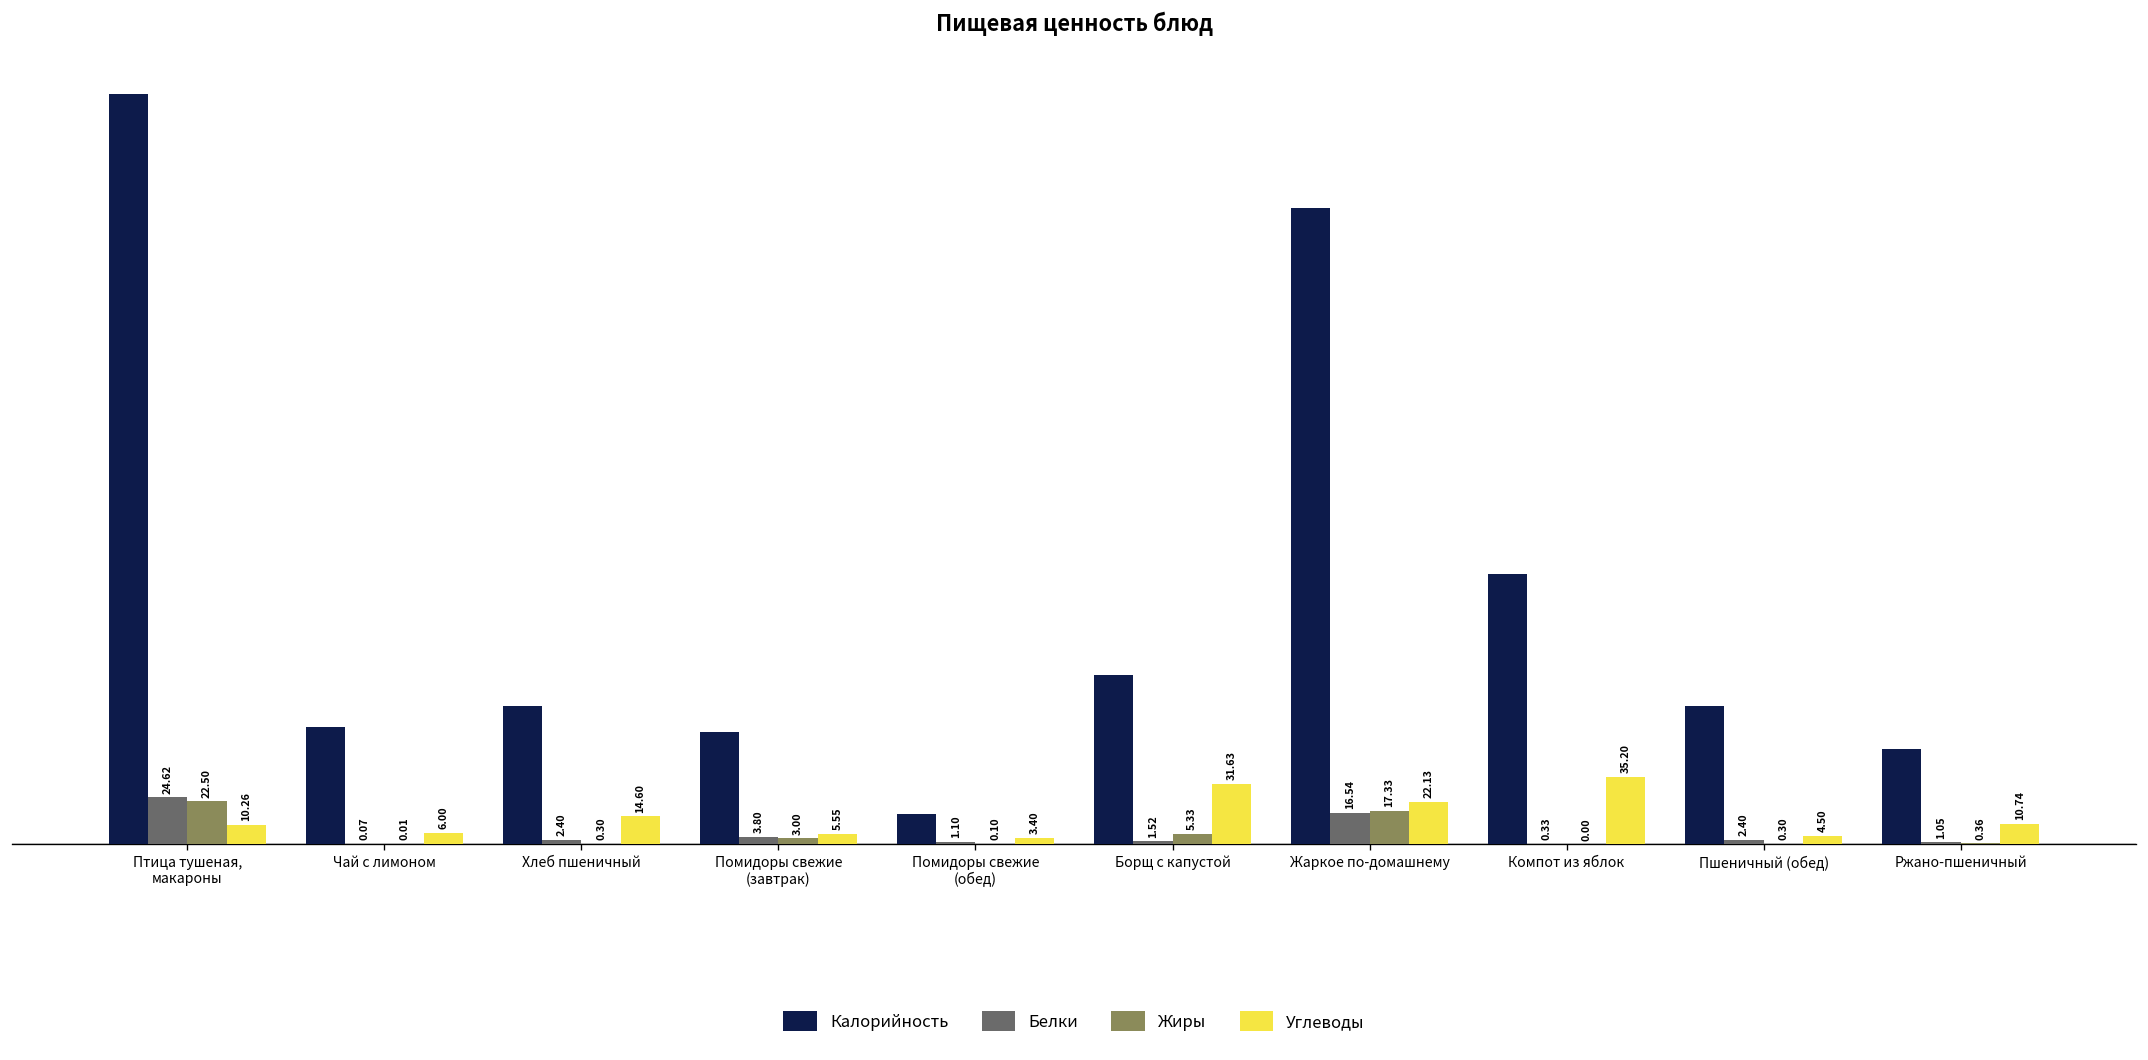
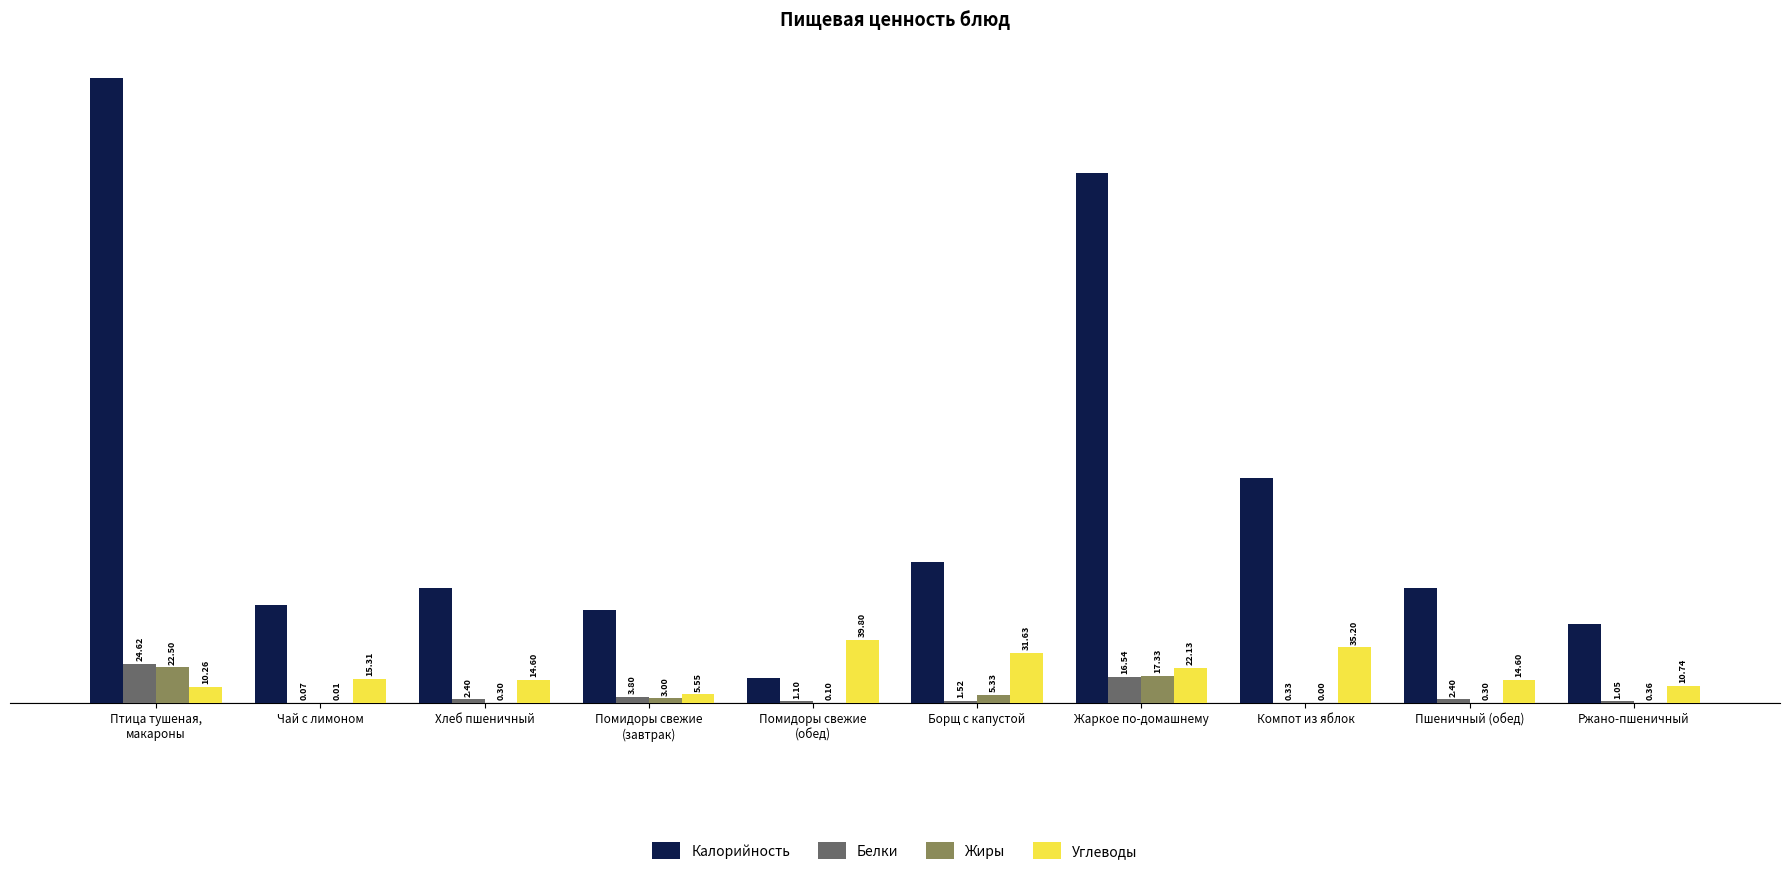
Углеводы, Чай с лимоном: 6.00 -> 15.31
Углеводы, Помидоры свежие (обед): 3.40 -> 39.80
Углеводы, Пшеничный (обед): 4.50 -> 14.60
